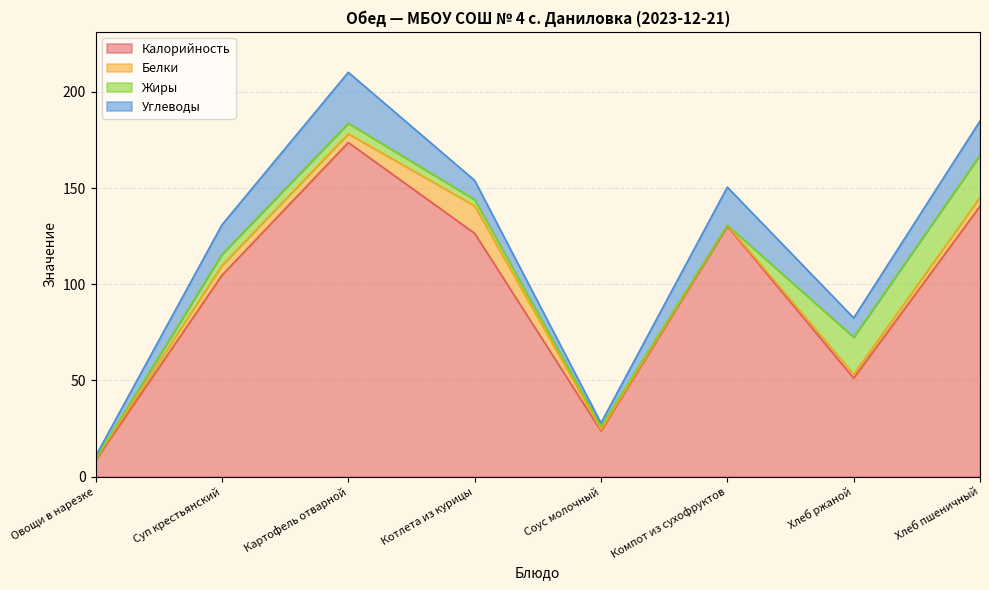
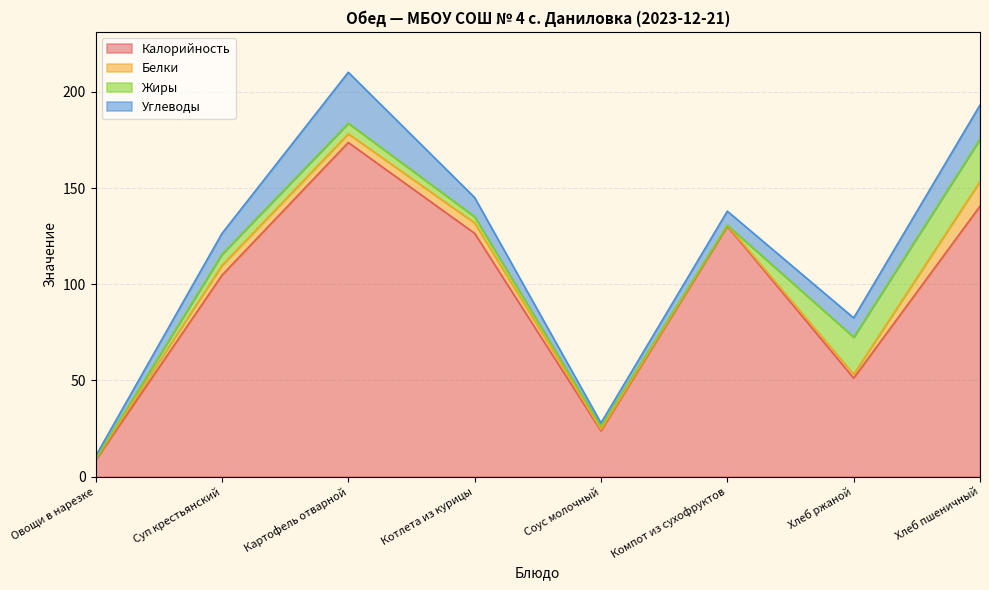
Углеводы, Суп крестьянский: 15 -> 11
Белки, Котлета из курицы: 14 -> 5
Углеводы, Компот из сухофруктов: 20 -> 7
Белки, Хлеб пшеничный: 5 -> 13
